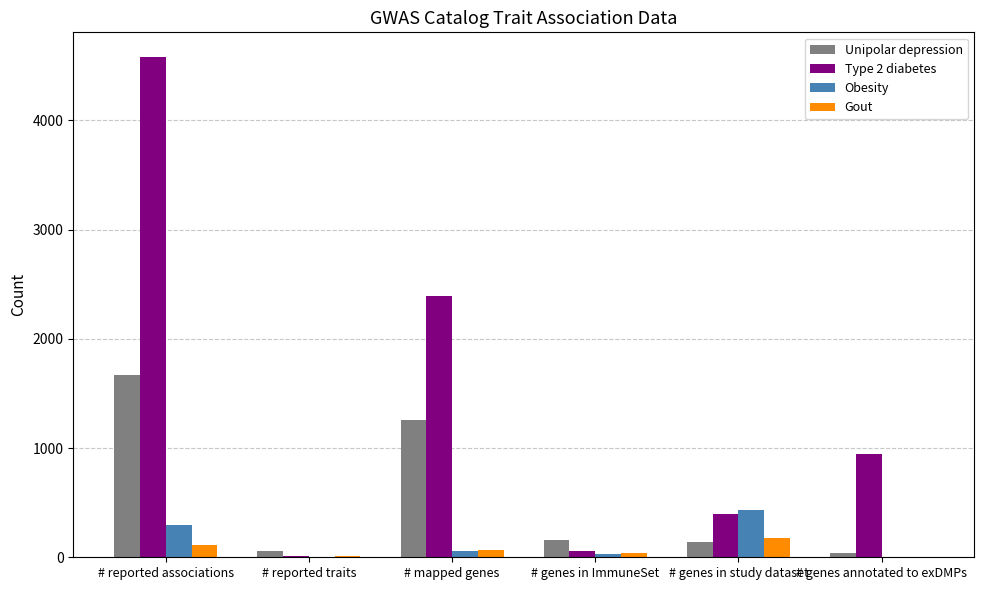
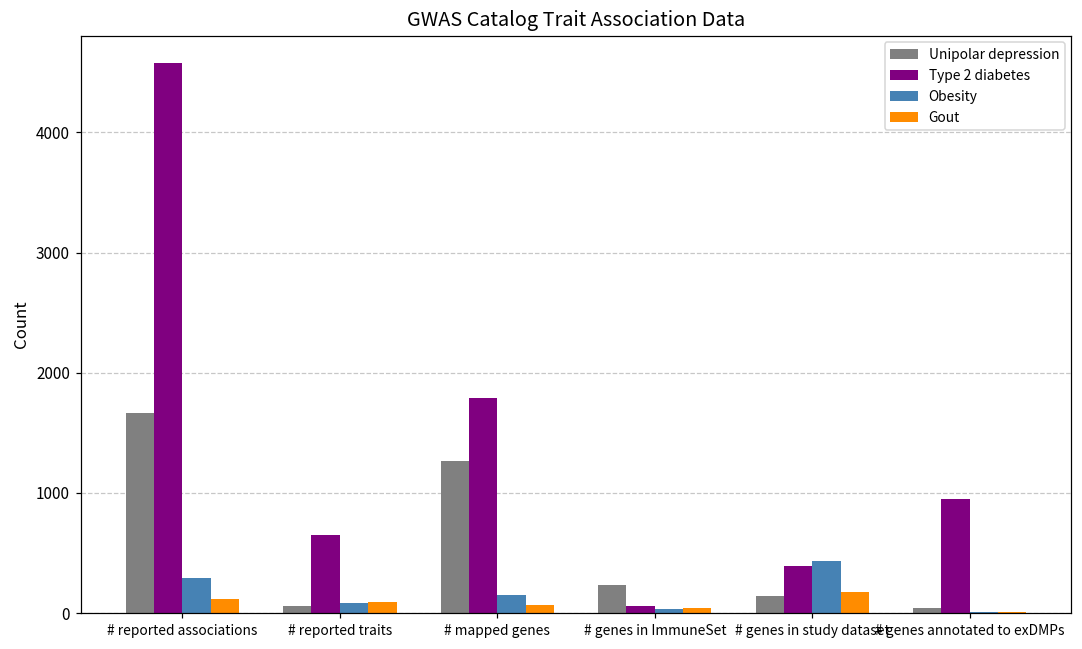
Type 2 diabetes, # reported traits: 20 -> 650
Obesity, # reported traits: 10 -> 90
Gout, # reported traits: 10 -> 90
Type 2 diabetes, # mapped genes: 2390 -> 1790
Obesity, # mapped genes: 50 -> 150
Unipolar depression, # genes in ImmuneSet: 160 -> 240
